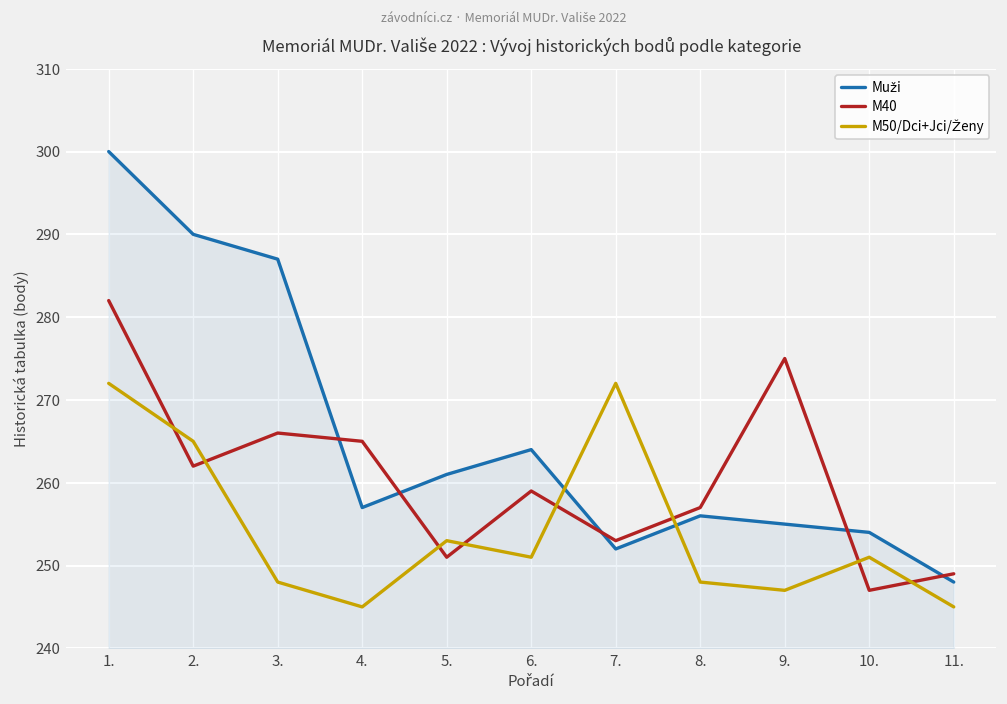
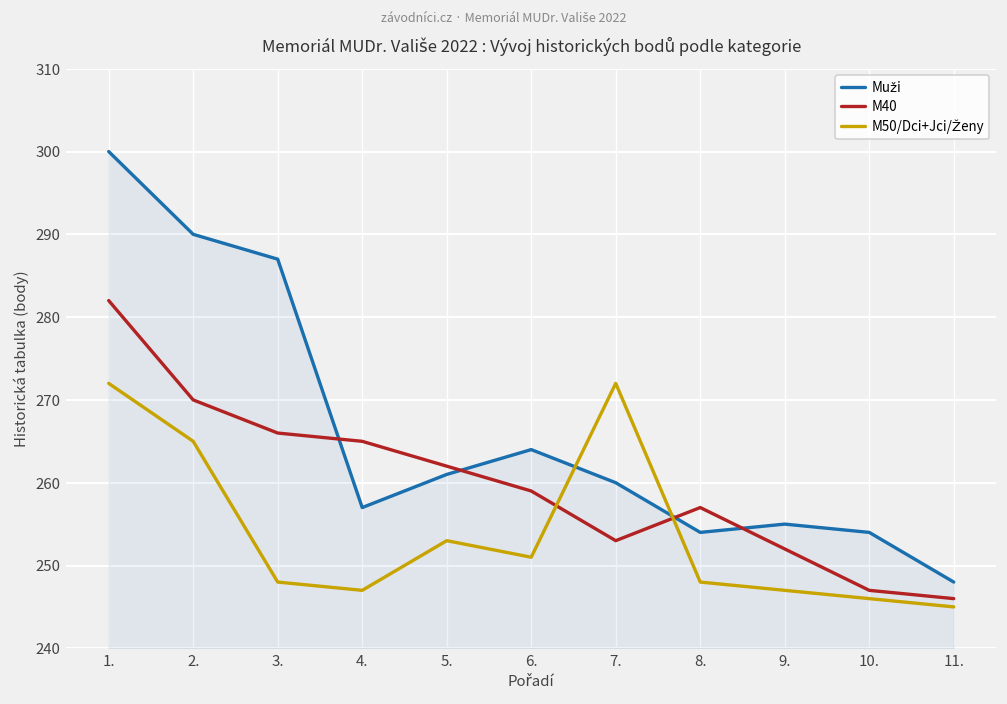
M40, 2.: 262 -> 270
M50/Dci+Jci/Ženy, 4.: 245 -> 247
M40, 5.: 251 -> 262
Muži, 7.: 252 -> 260
Muži, 8.: 256 -> 254
M40, 9.: 275 -> 252
M50/Dci+Jci/Ženy, 10.: 251 -> 246
M40, 11.: 249 -> 246
